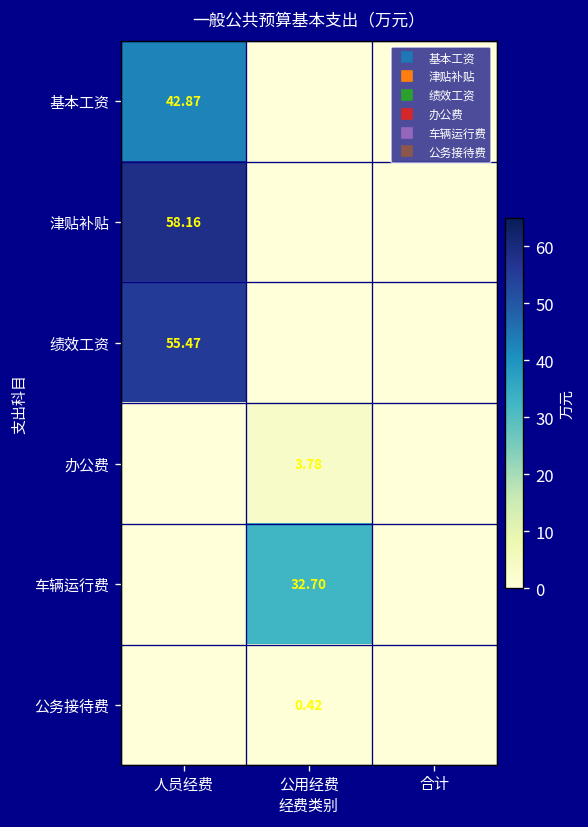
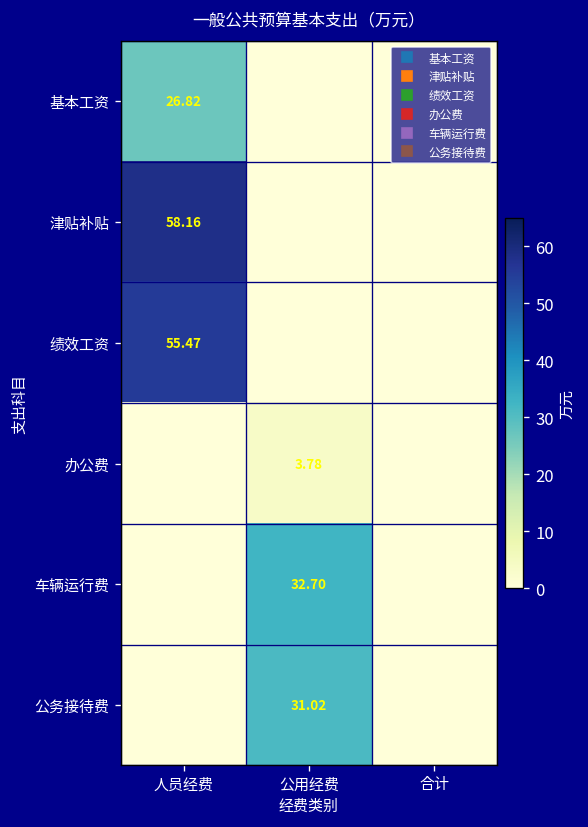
基本工资, 人员经费: 42.87 -> 26.82
公务接待费, 公用经费: 0.42 -> 31.02
